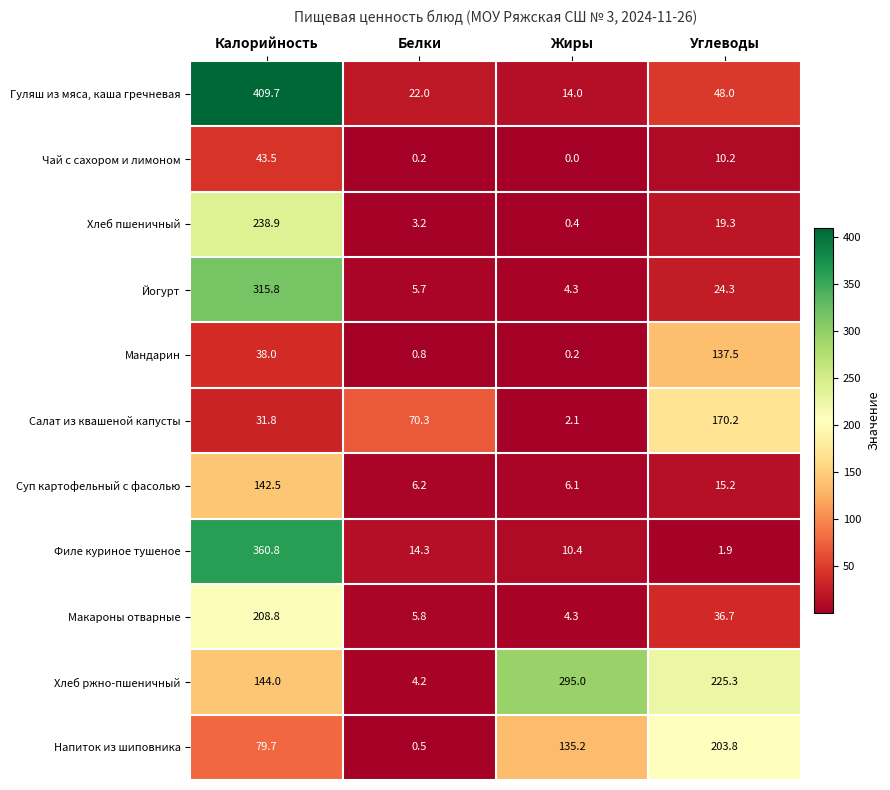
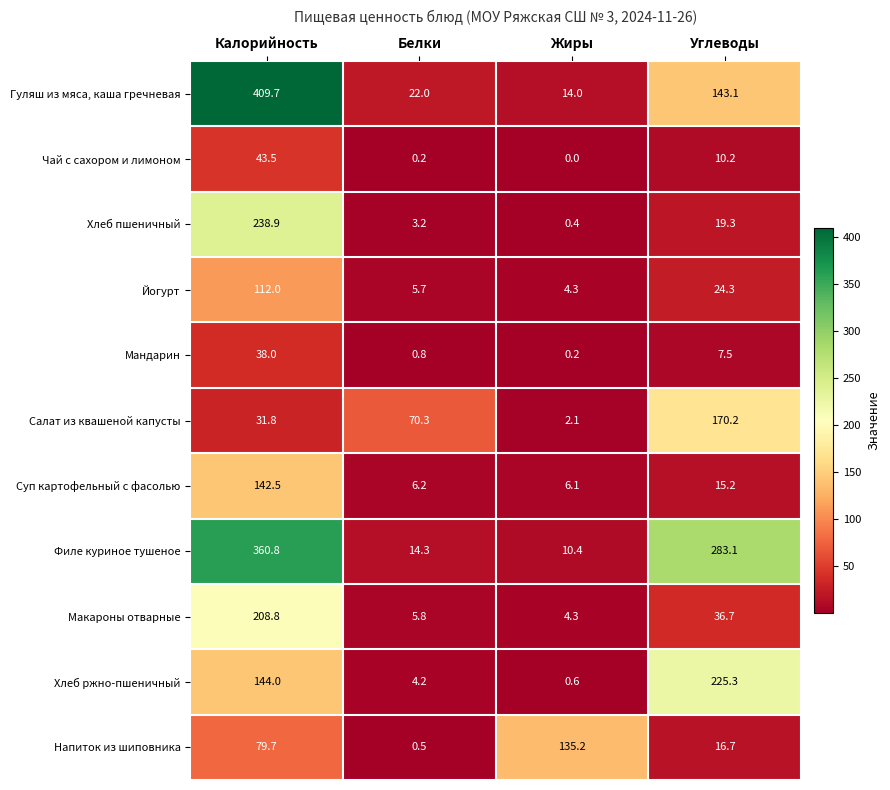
Гуляш из мяса, каша гречневая, Углеводы: 48.0 -> 143.1
Йогурт, Калорийность: 315.8 -> 112.0
Мандарин, Углеводы: 137.5 -> 7.5
Филе куриное тушеное, Углеводы: 1.9 -> 283.1
Хлеб ржно-пшеничный, Жиры: 295.0 -> 0.6
Напиток из шиповника, Углеводы: 203.8 -> 16.7
